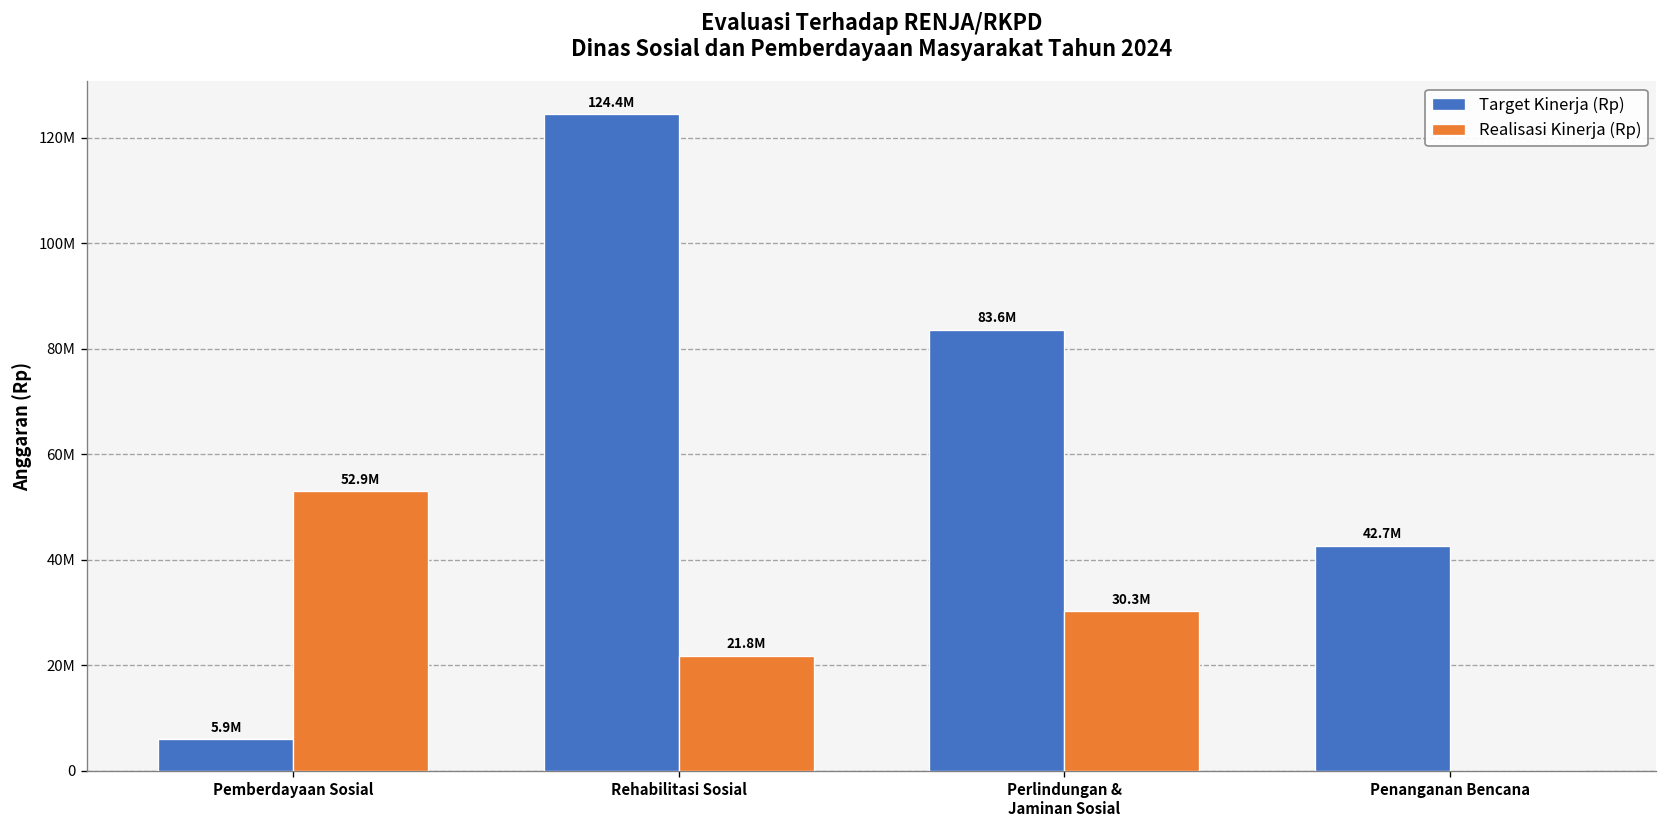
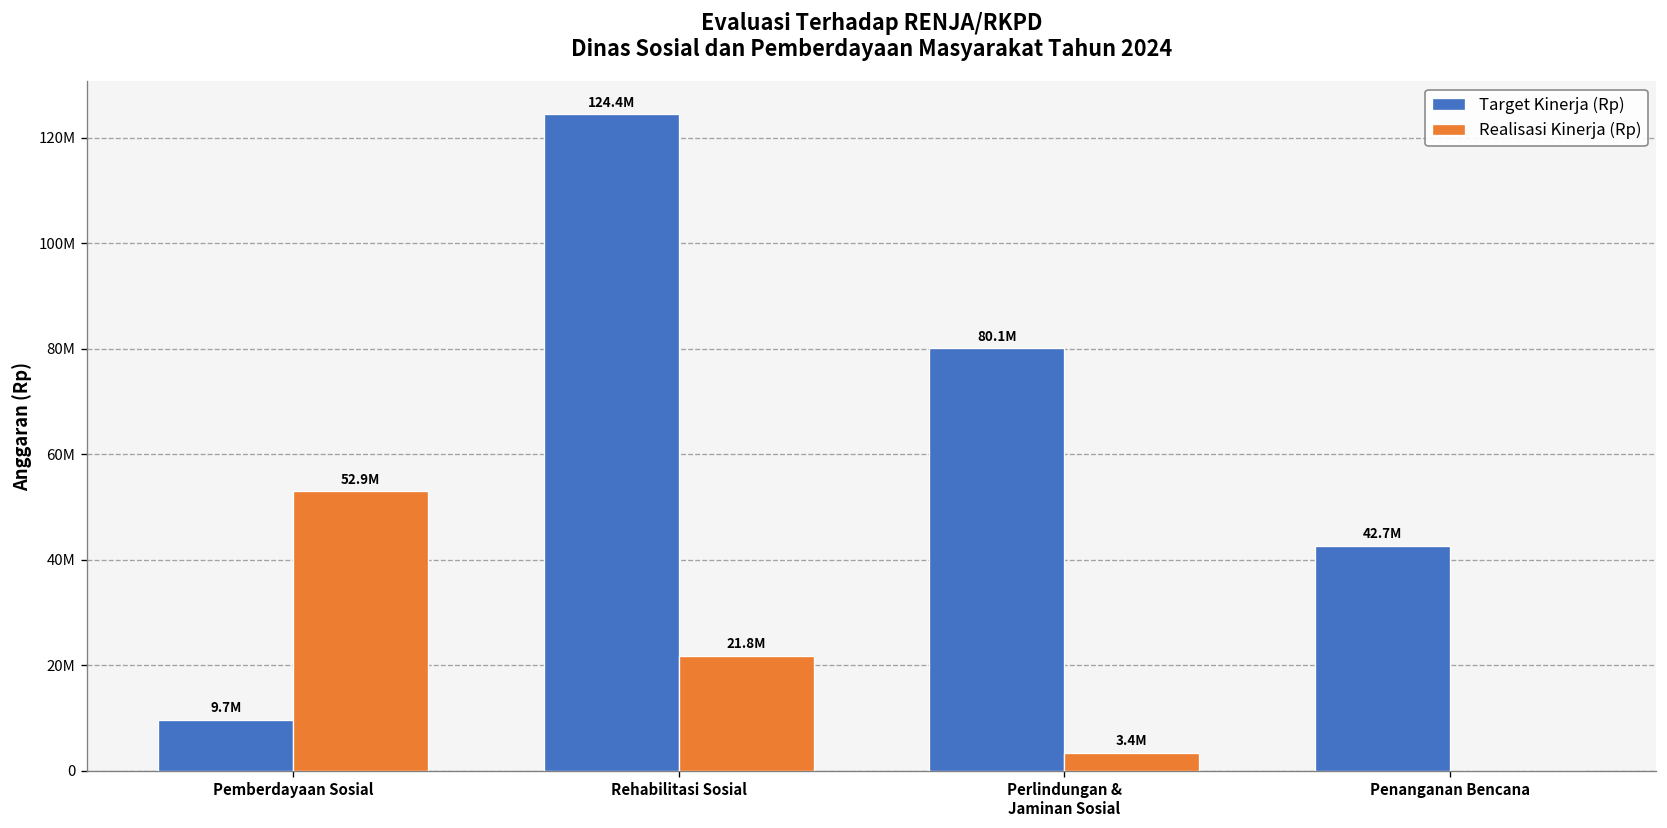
Target Kinerja (Rp), Pemberdayaan Sosial: 5.9M -> 9.7M
Target Kinerja (Rp), Perlindungan & Jaminan Sosial: 83.6M -> 80.1M
Realisasi Kinerja (Rp), Perlindungan & Jaminan Sosial: 30.3M -> 3.4M
